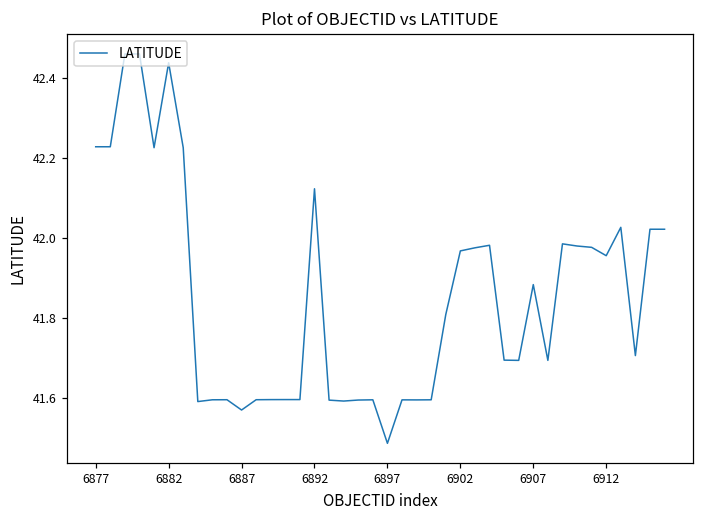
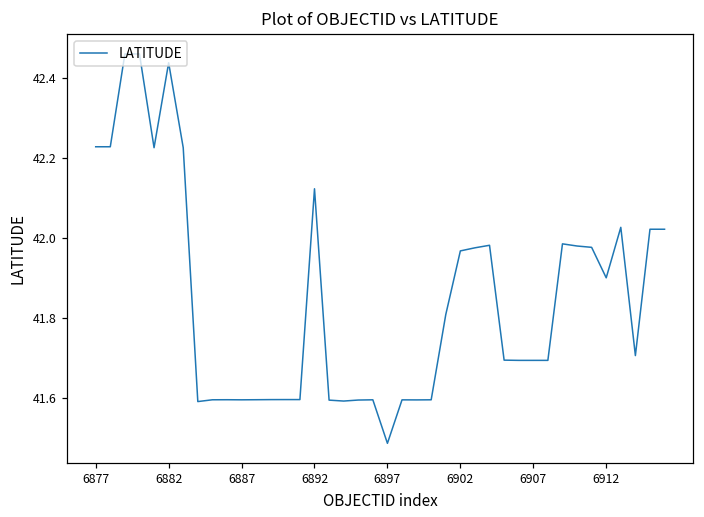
6887: 41.57 -> 41.60
6907: 41.88 -> 41.69
6912: 41.96 -> 41.90
